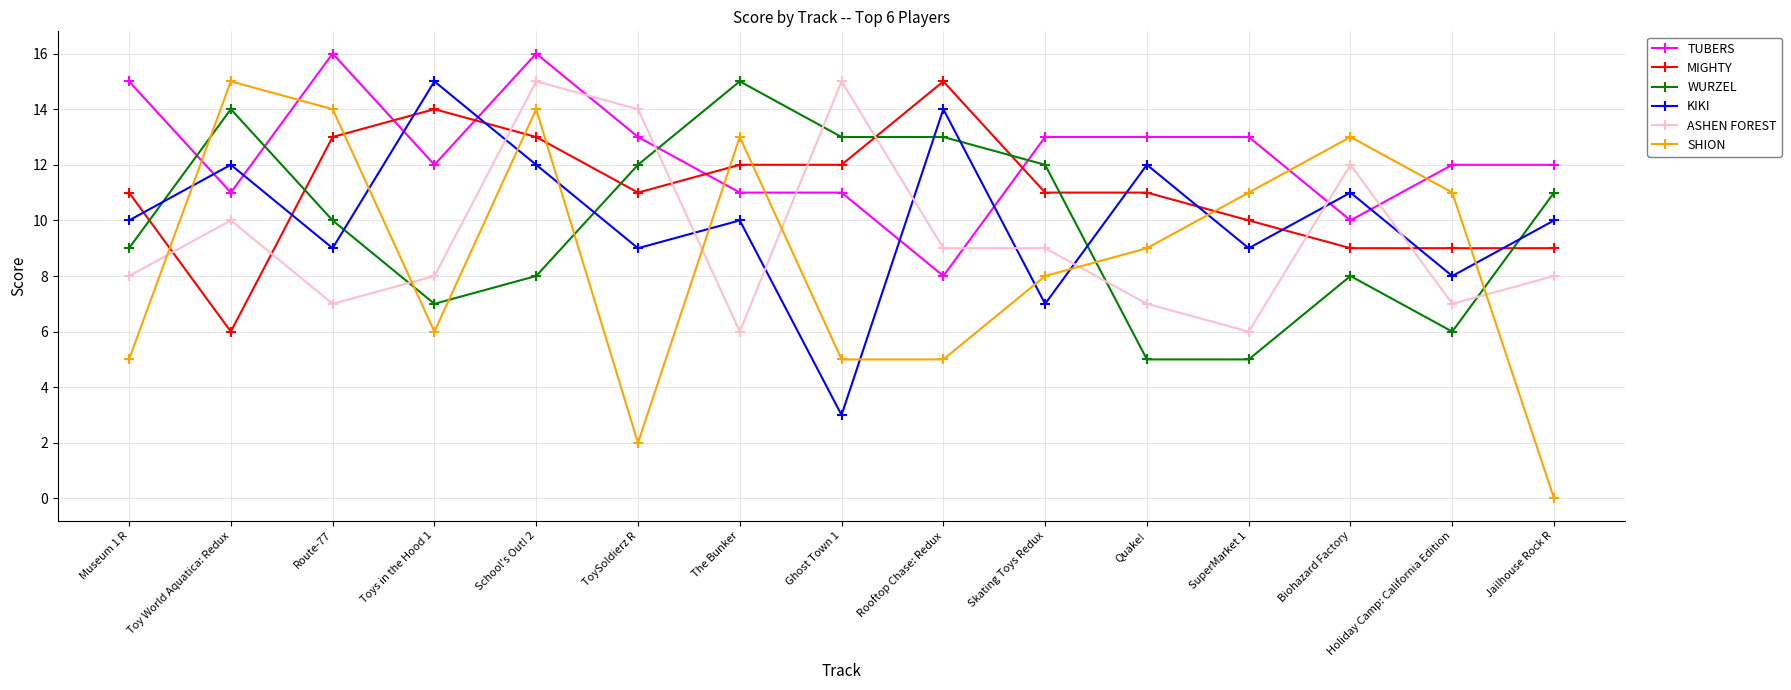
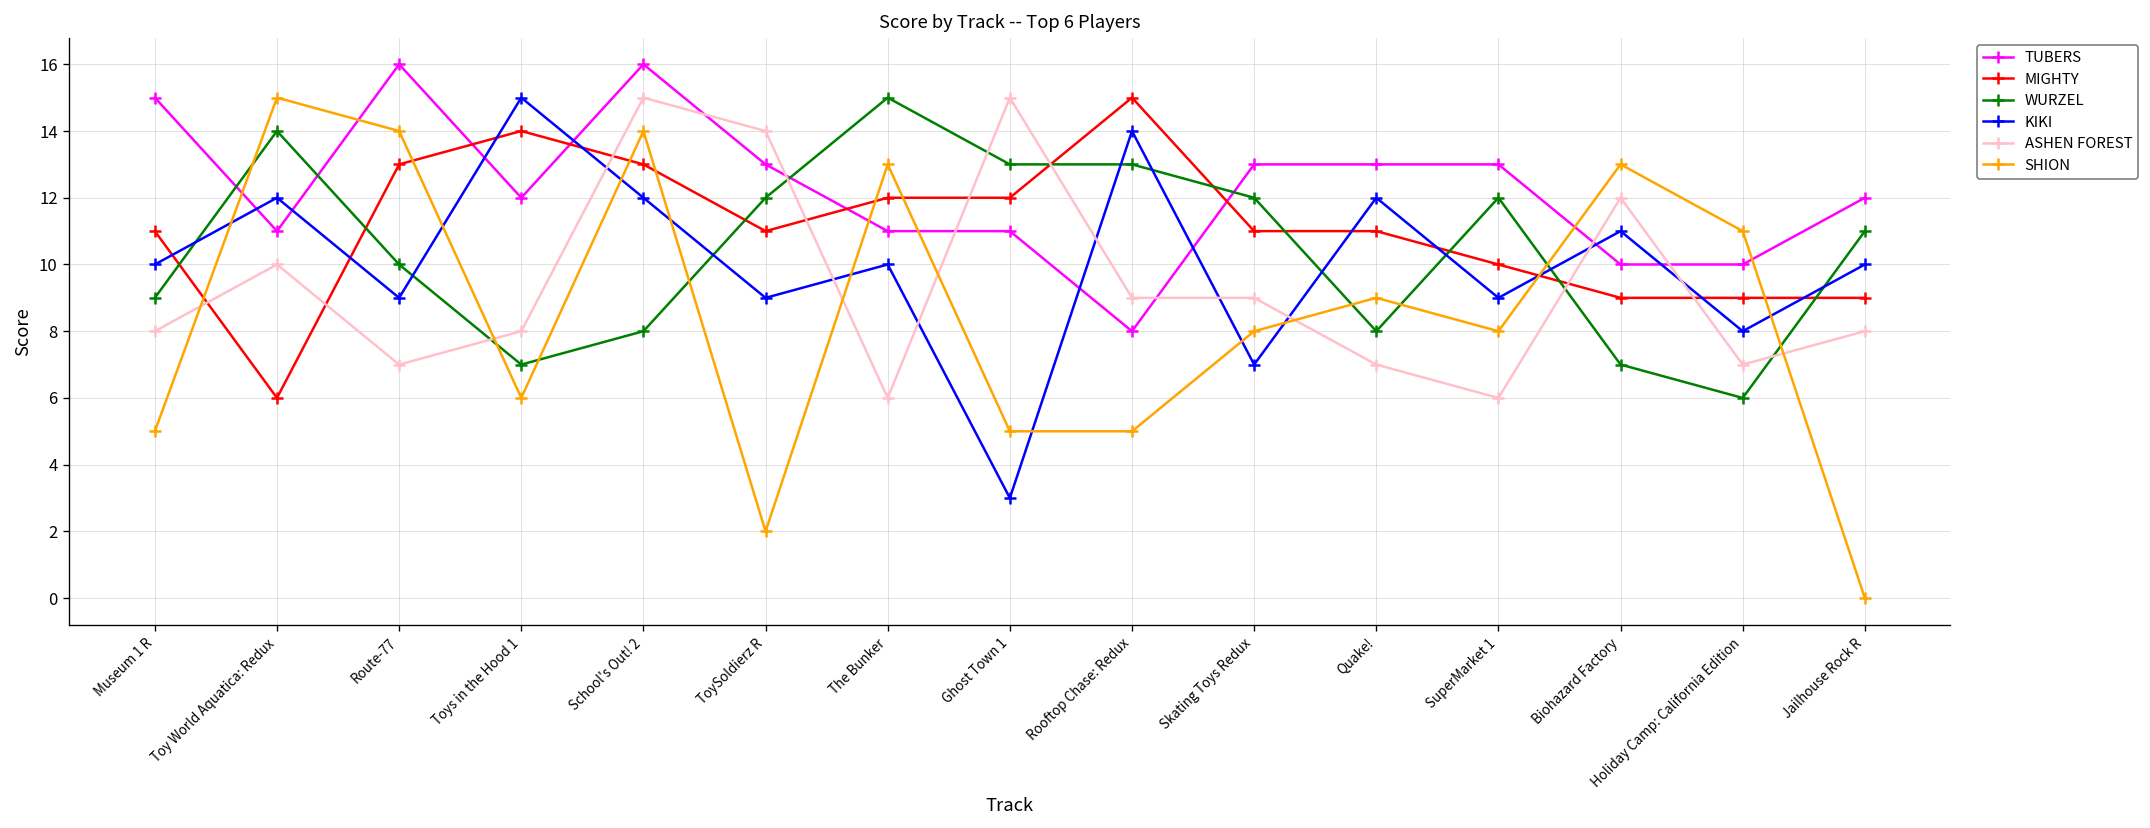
WURZEL, Quake!: 5 -> 8
WURZEL, SuperMarket 1: 5 -> 12
SHION, SuperMarket 1: 11 -> 8
WURZEL, Biohazard Factory: 8 -> 7
TUBERS, Holiday Camp: California Edition: 12 -> 10
